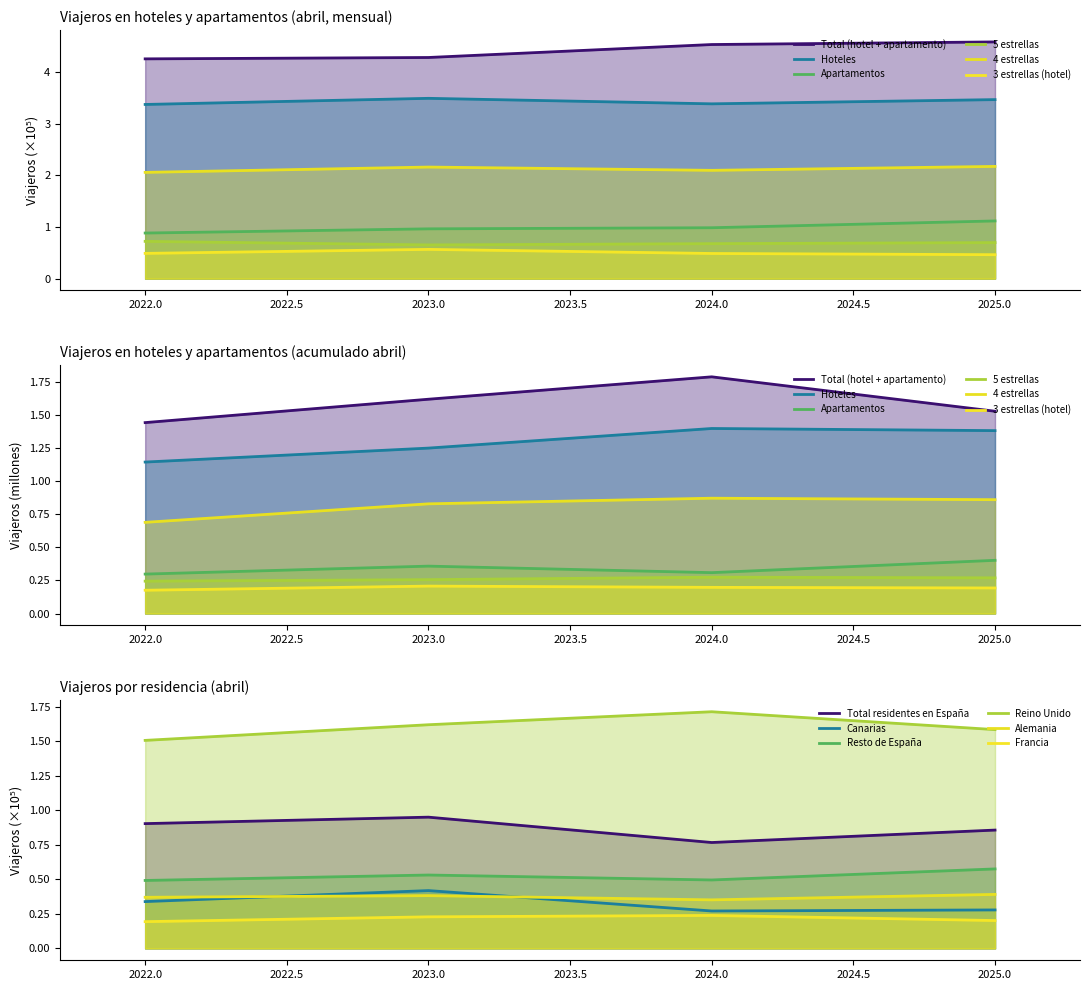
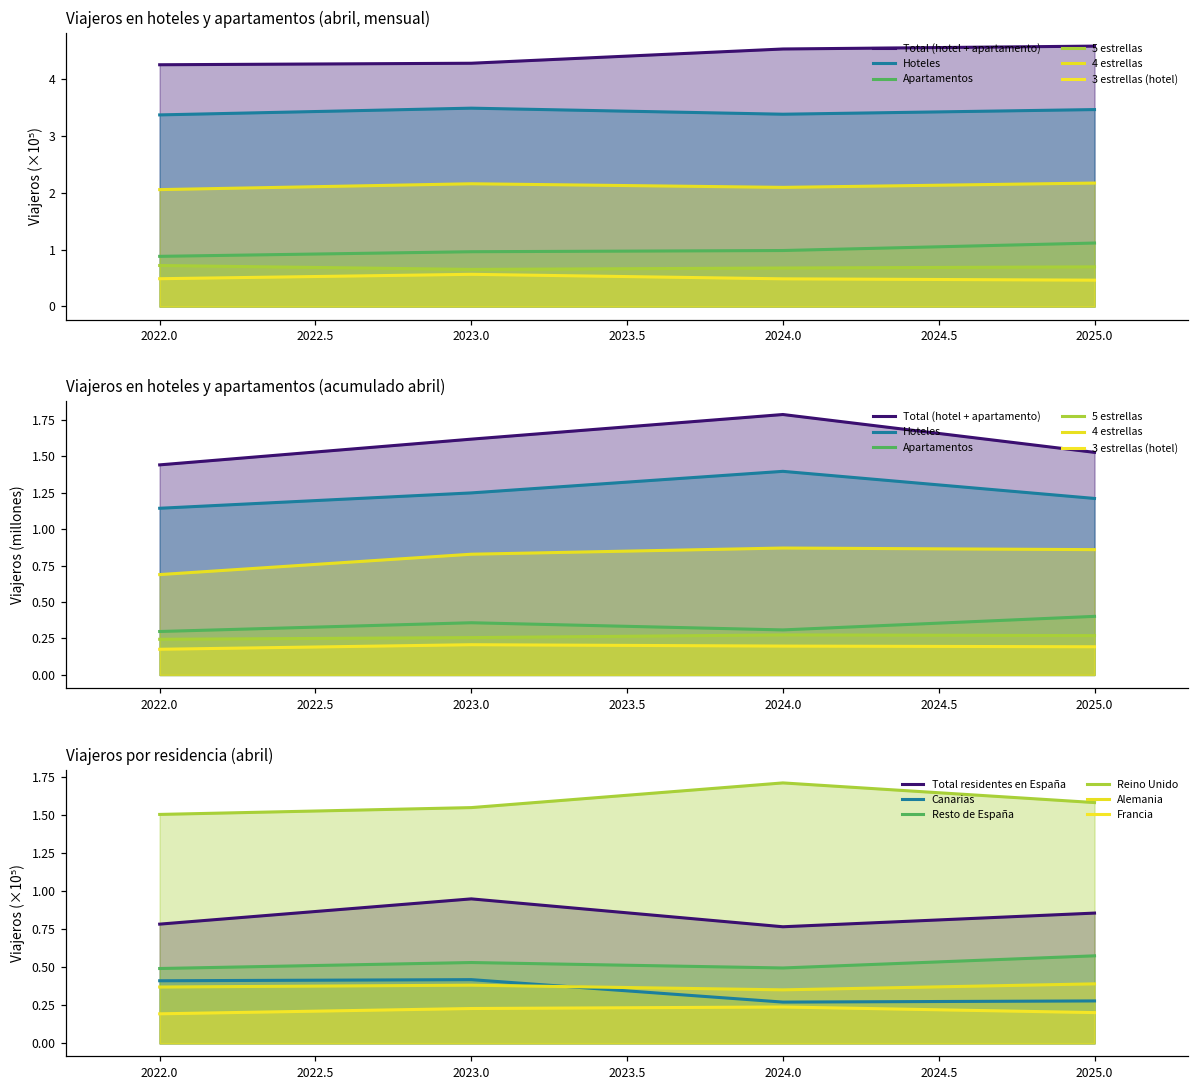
Viajeros en hoteles y apartamentos (acumulado abril), Hoteles, 2025.0: 1.38 -> 1.21
Viajeros por residencia (abril), Total residentes en España, 2022.0: 0.90 -> 0.78
Viajeros por residencia (abril), Canarias, 2022.0: 0.34 -> 0.41
Viajeros por residencia (abril), Reino Unido, 2023.0: 1.62 -> 1.55
